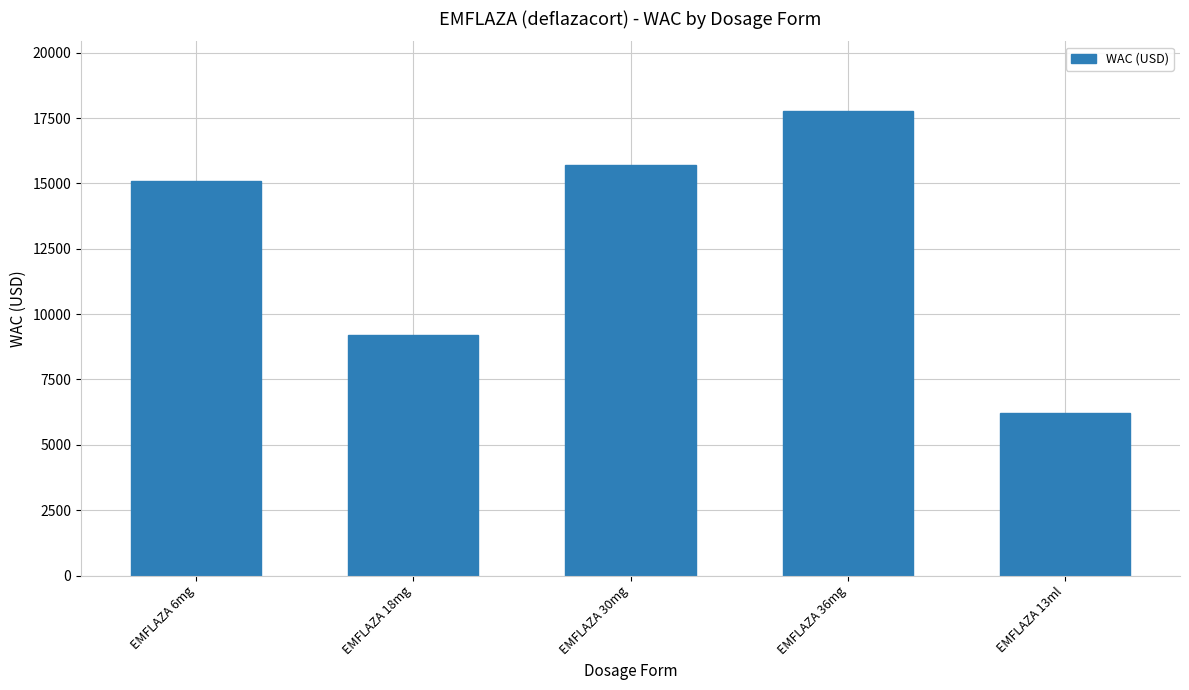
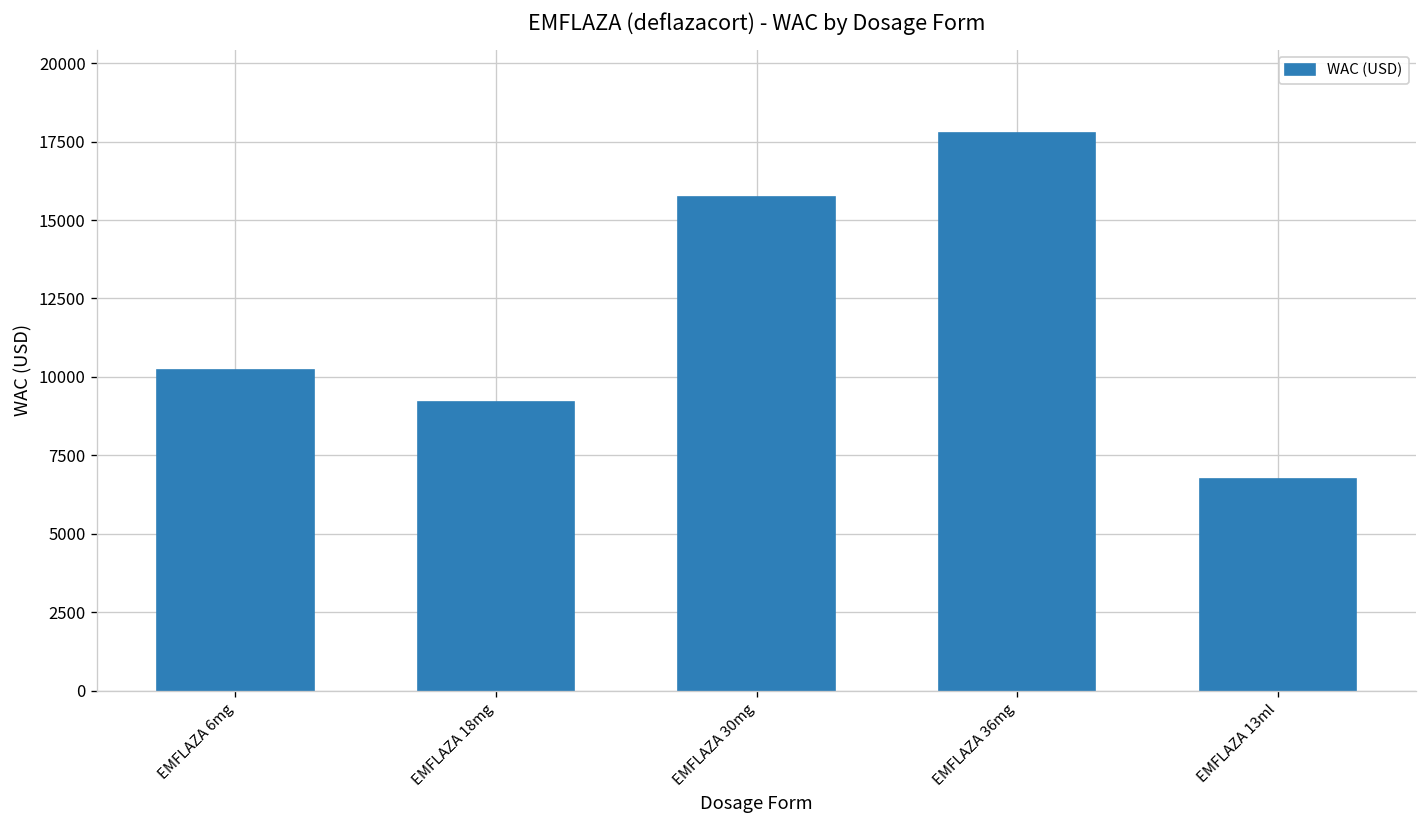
EMFLAZA 6mg: 15100 -> 10200
EMFLAZA 13ml: 6200 -> 6700
